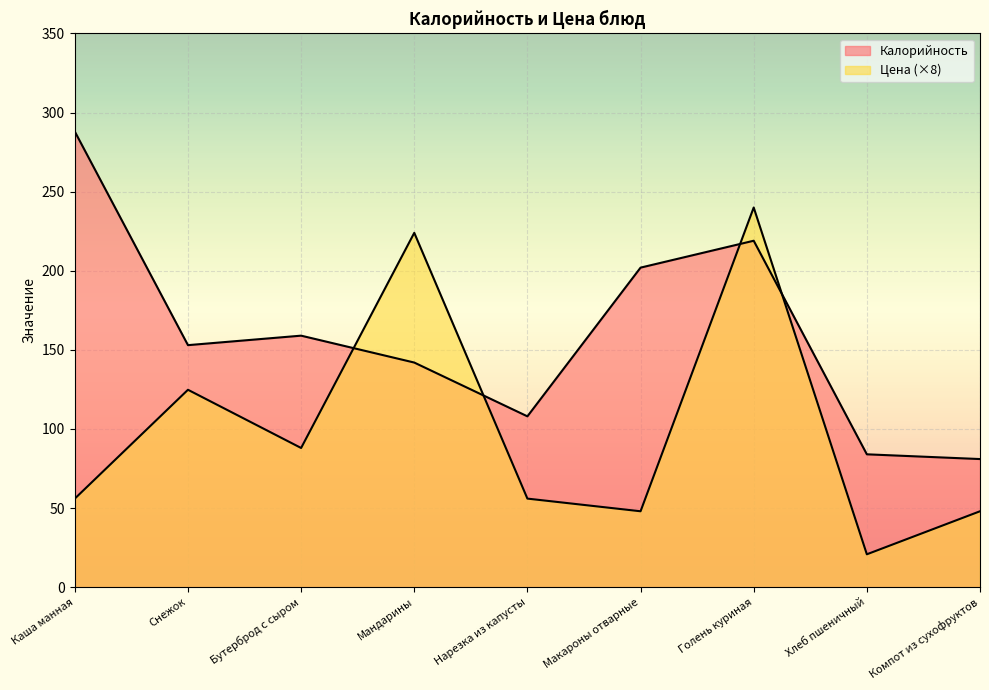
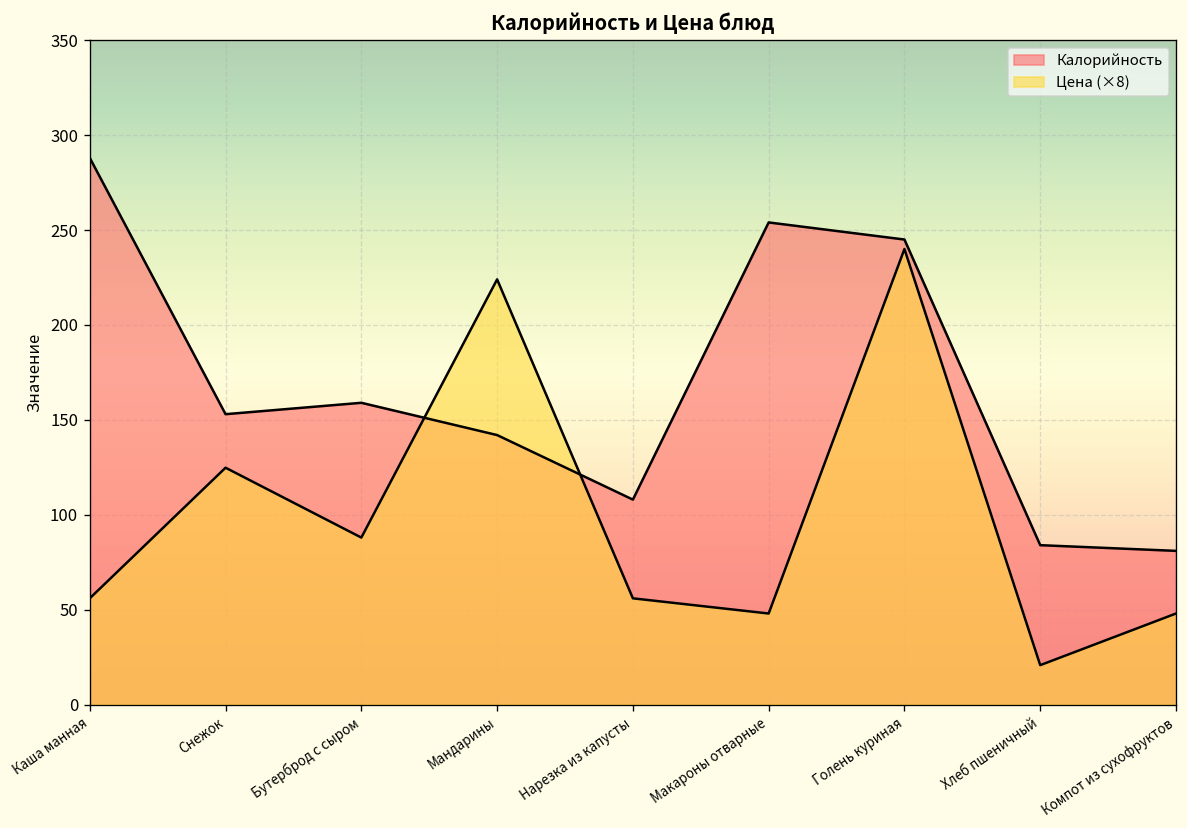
Калорийность, Макароны отварные: 202 -> 254
Калорийность, Голень куриная: 219 -> 245
